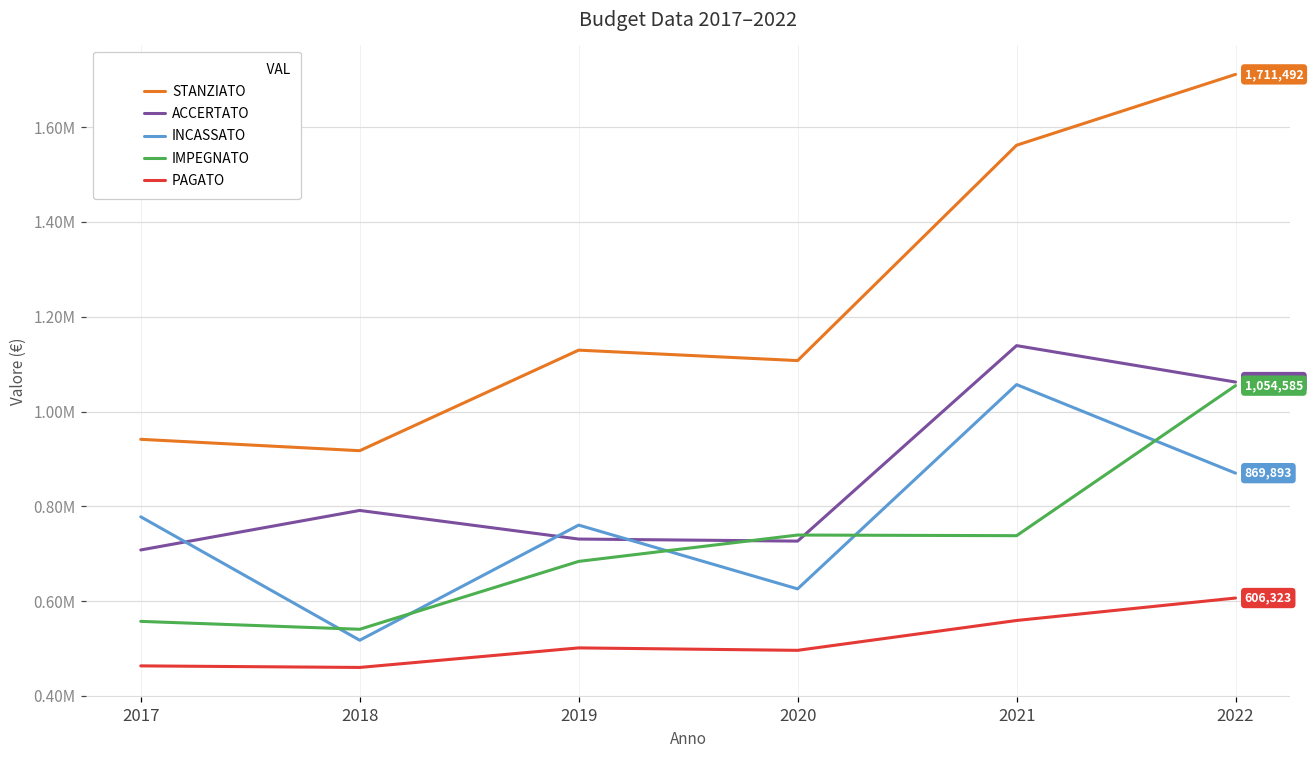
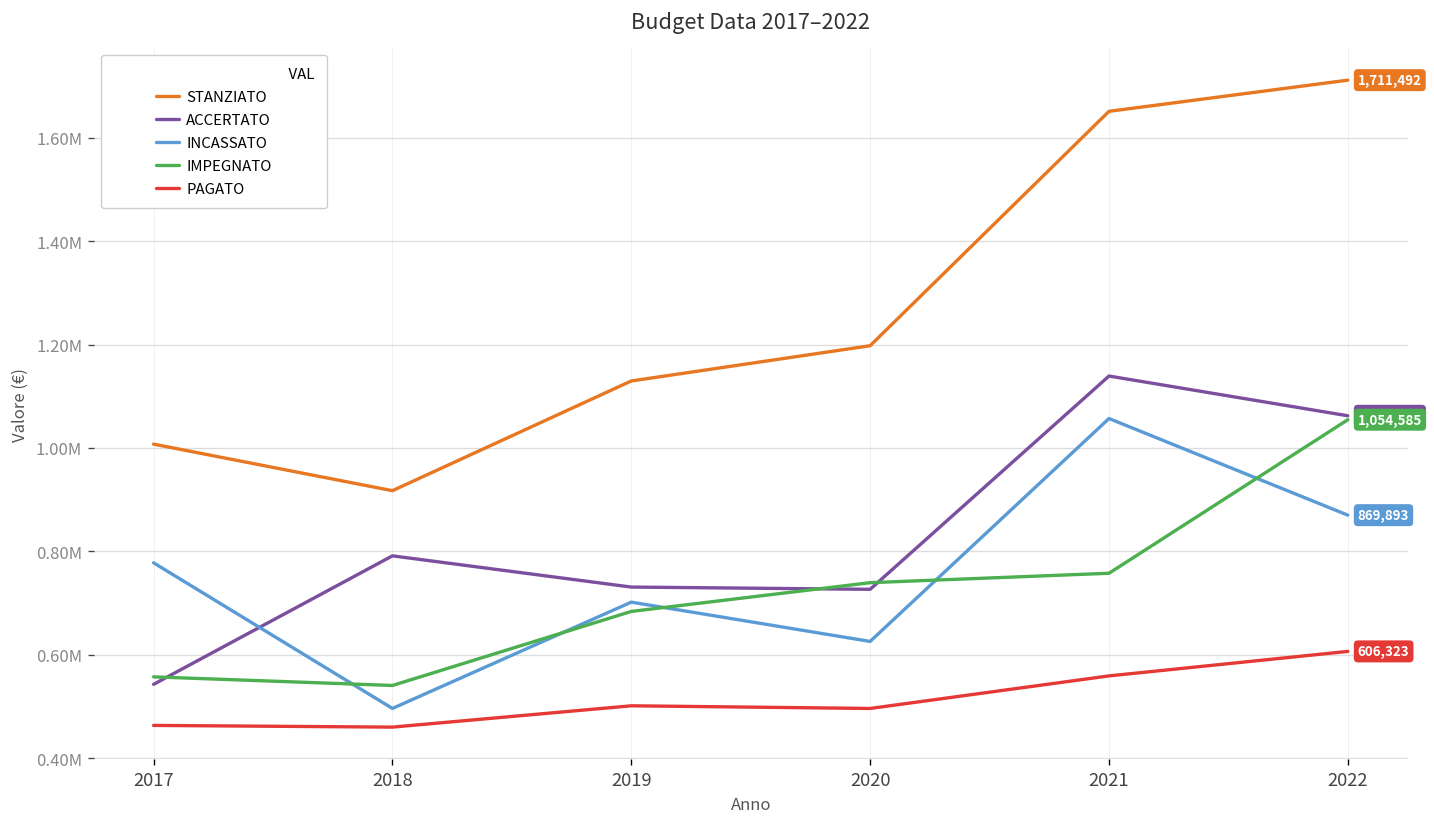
STANZIATO, 2017: 940000 -> 1010000
ACCERTATO, 2017: 710000 -> 540000
INCASSATO, 2018: 520000 -> 500000
INCASSATO, 2019: 760000 -> 700000
STANZIATO, 2020: 1110000 -> 1200000
STANZIATO, 2021: 1560000 -> 1650000
IMPEGNATO, 2021: 740000 -> 760000
